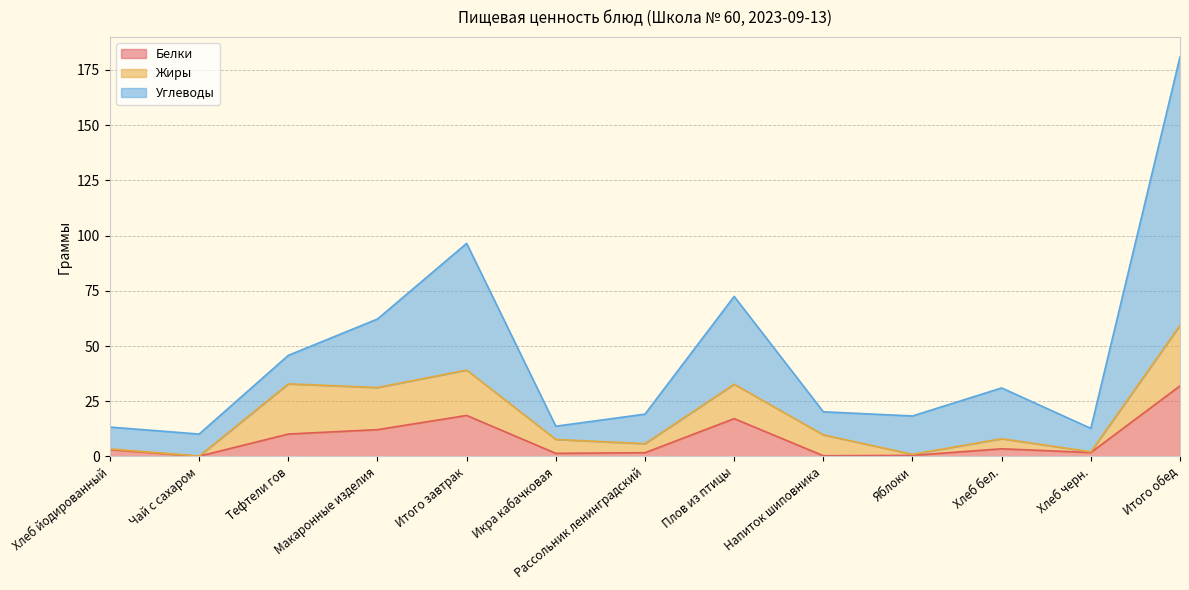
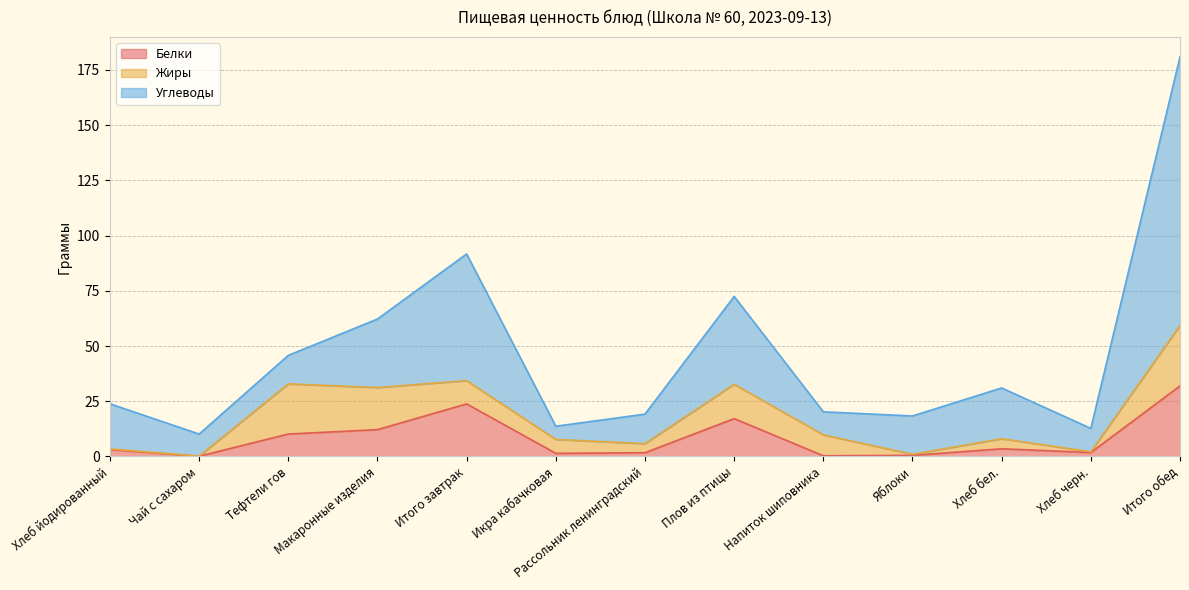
Углеводы, Хлеб йодированный: 10 -> 20
Белки, Итого завтрак: 19 -> 24
Жиры, Итого завтрак: 21 -> 11
